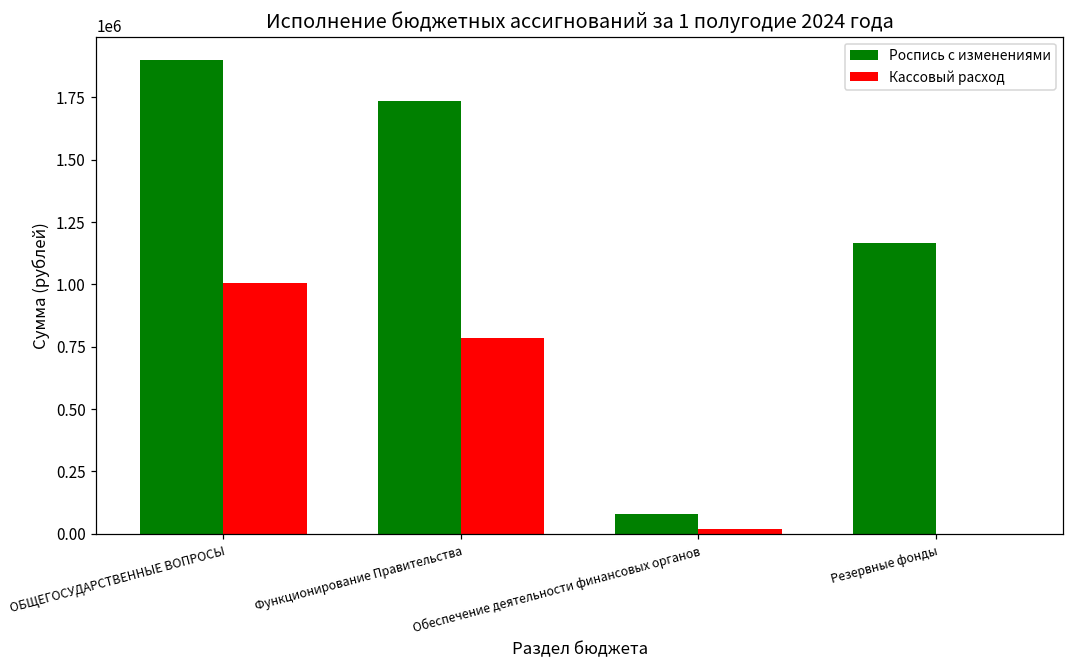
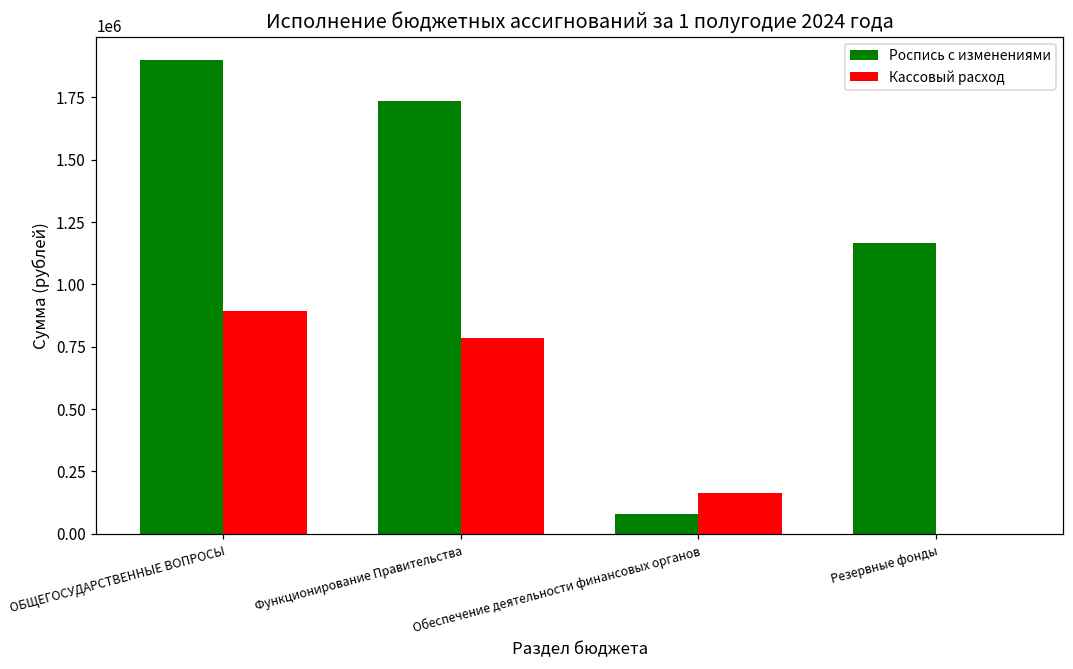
Кассовый расход, ОБЩЕГОСУДАРСТВЕННЫЕ ВОПРОСЫ: 1010000 -> 890000
Кассовый расход, Обеспечение деятельности финансовых органов: 20000 -> 160000
